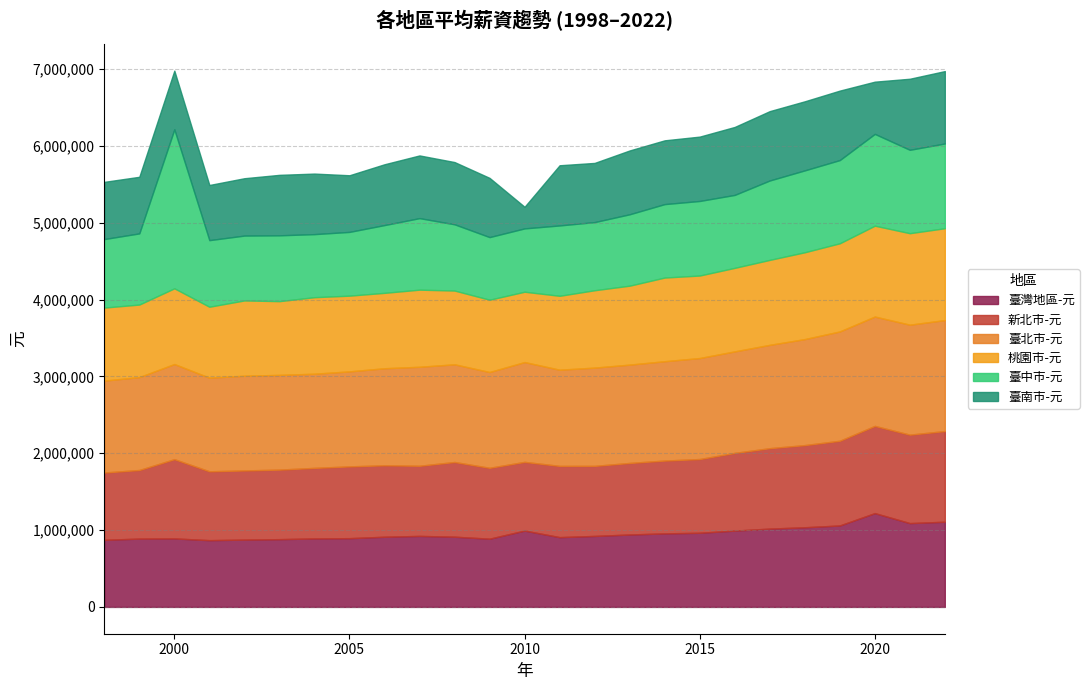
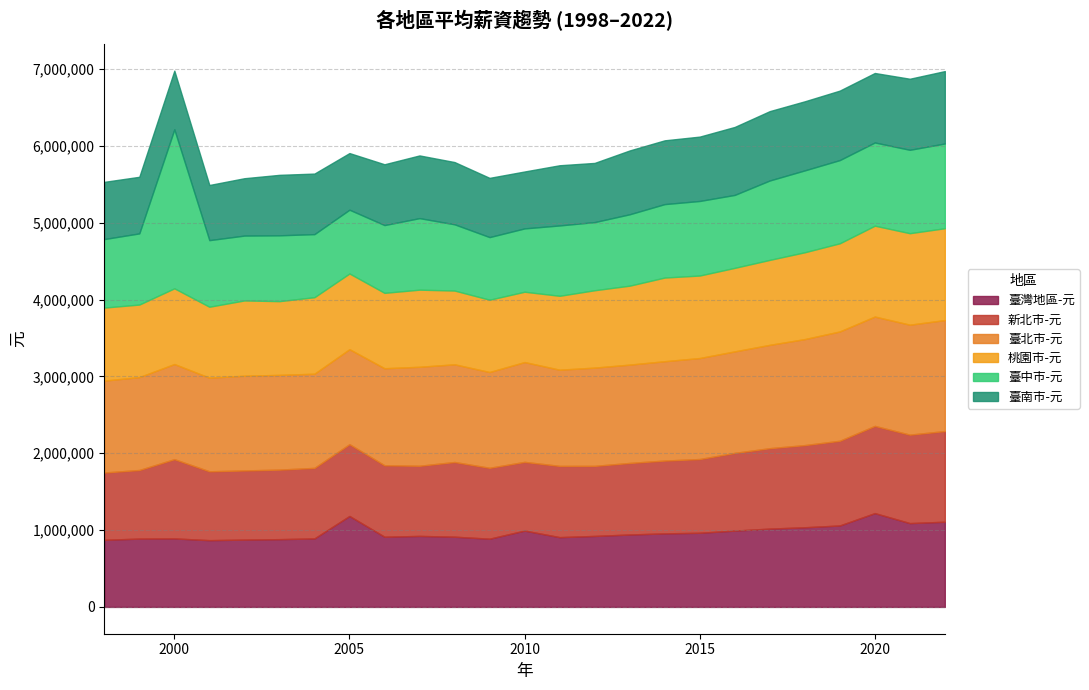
臺灣地區-元, 2005: 900,000 -> 1,200,000
臺南市-元, 2010: 300,000 -> 700,000
臺中市-元, 2020: 1,200,000 -> 1,100,000
臺南市-元, 2020: 700,000 -> 900,000
